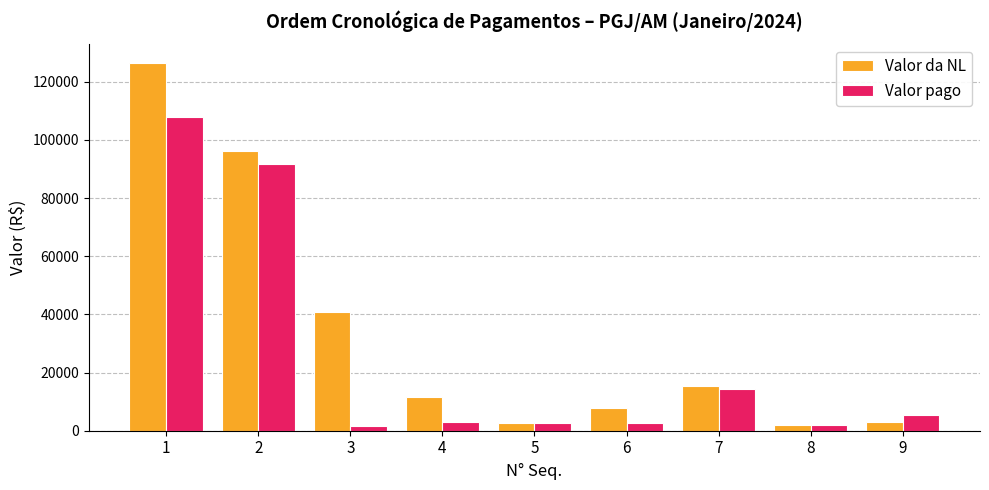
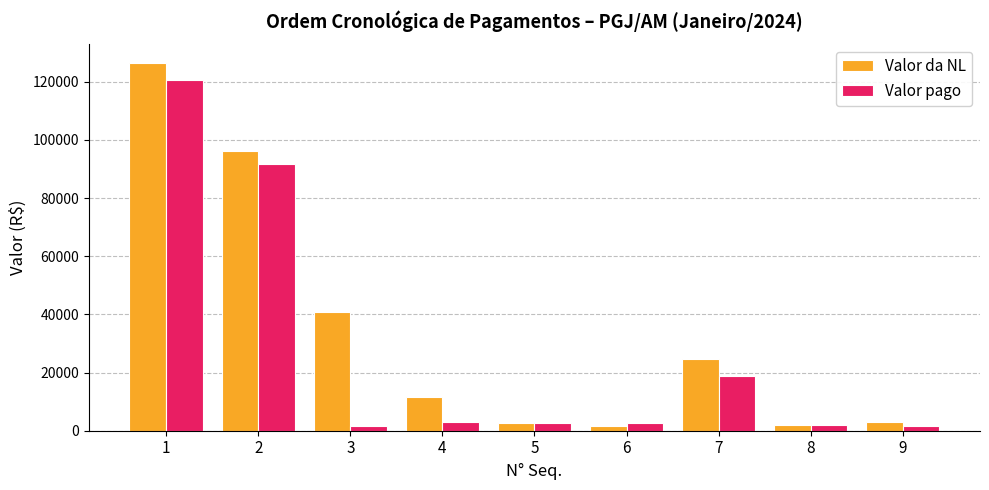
Valor pago, 1: 108000 -> 120000
Valor da NL, 6: 8000 -> 1000
Valor da NL, 7: 15000 -> 25000
Valor pago, 7: 14000 -> 19000
Valor pago, 9: 5000 -> 1000
